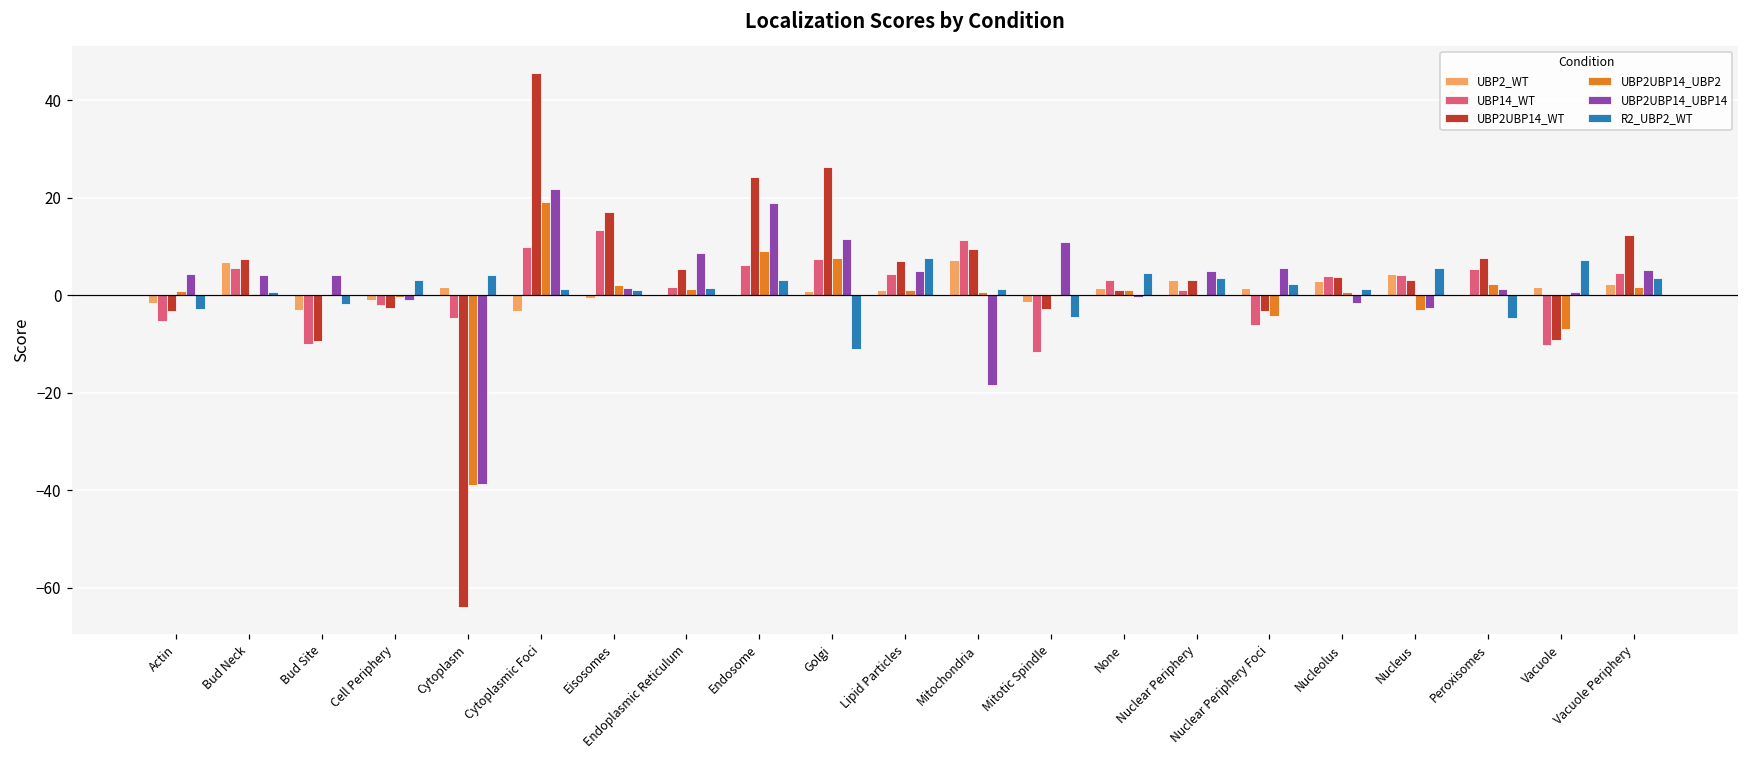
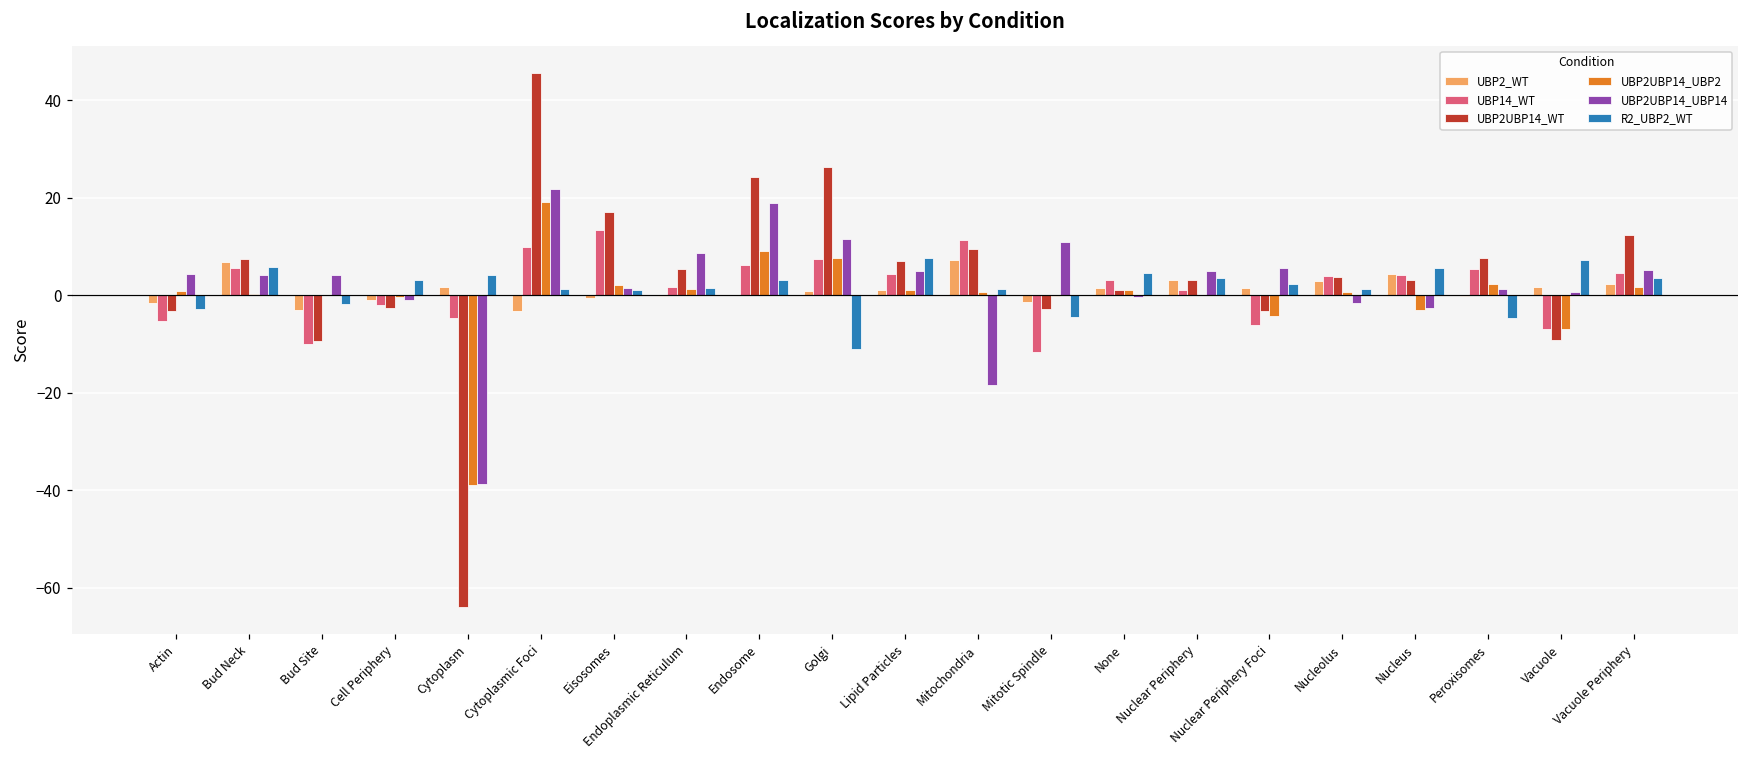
R2_UBP2_WT, Bud Neck: 1 -> 6
UBP14_WT, Vacuole: -10 -> -7
